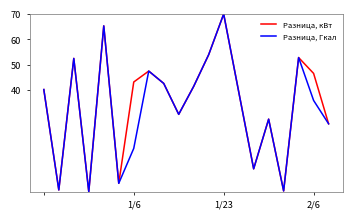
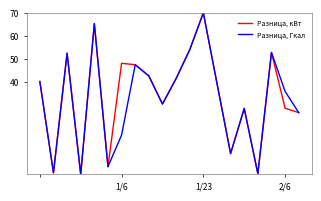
Разница, кВт, 1/6: 43 -> 48
Разница, кВт, 2/6: 47 -> 29
